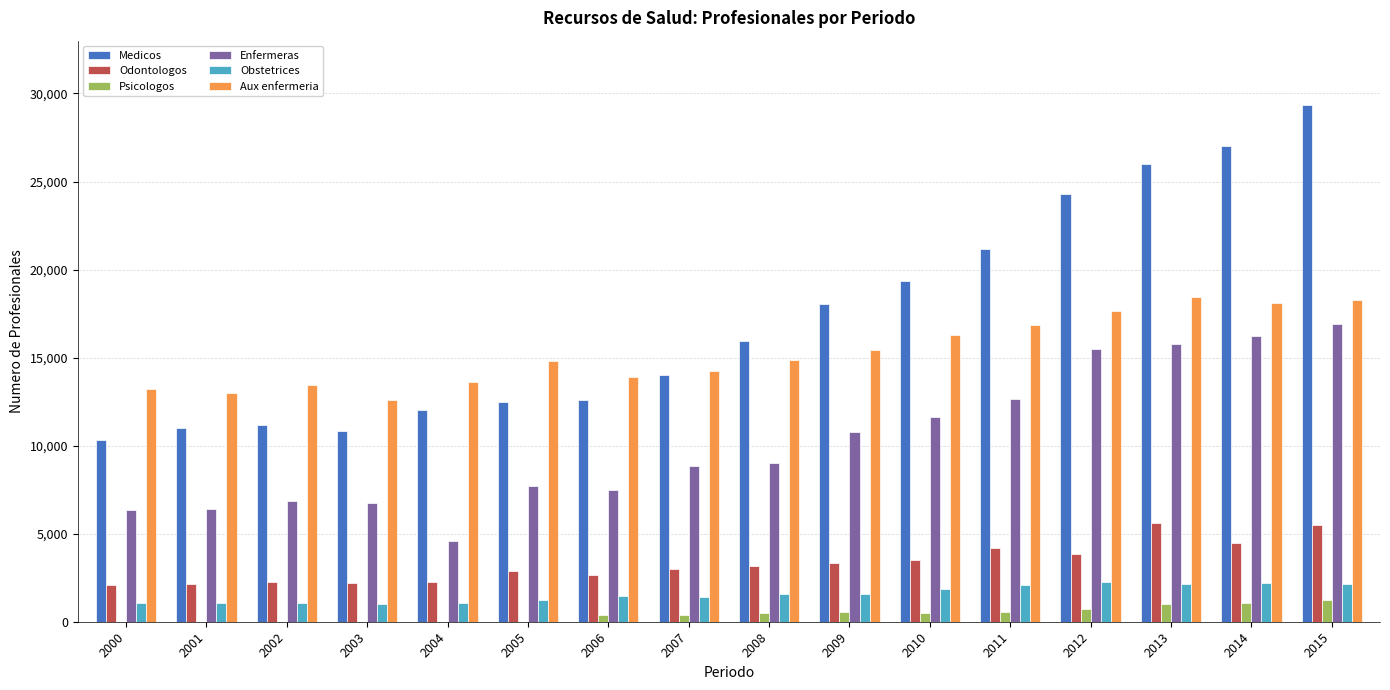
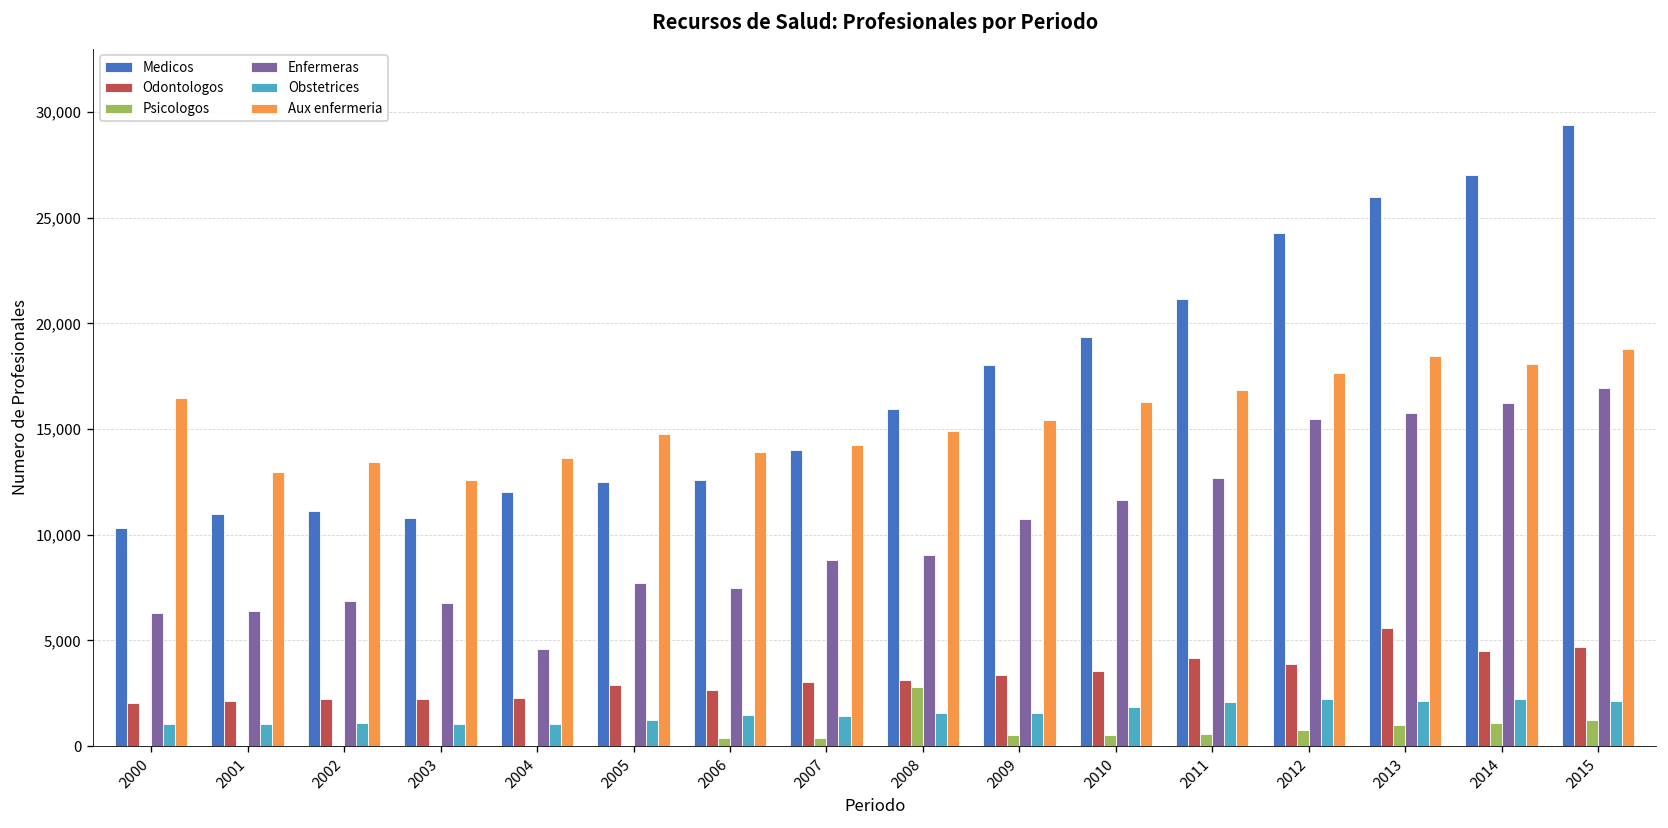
Aux enfermeria, 2000: 13,200 -> 16,500
Psicologos, 2008: 500 -> 2,800
Odontologos, 2015: 5,500 -> 4,700
Aux enfermeria, 2015: 18,300 -> 18,800
